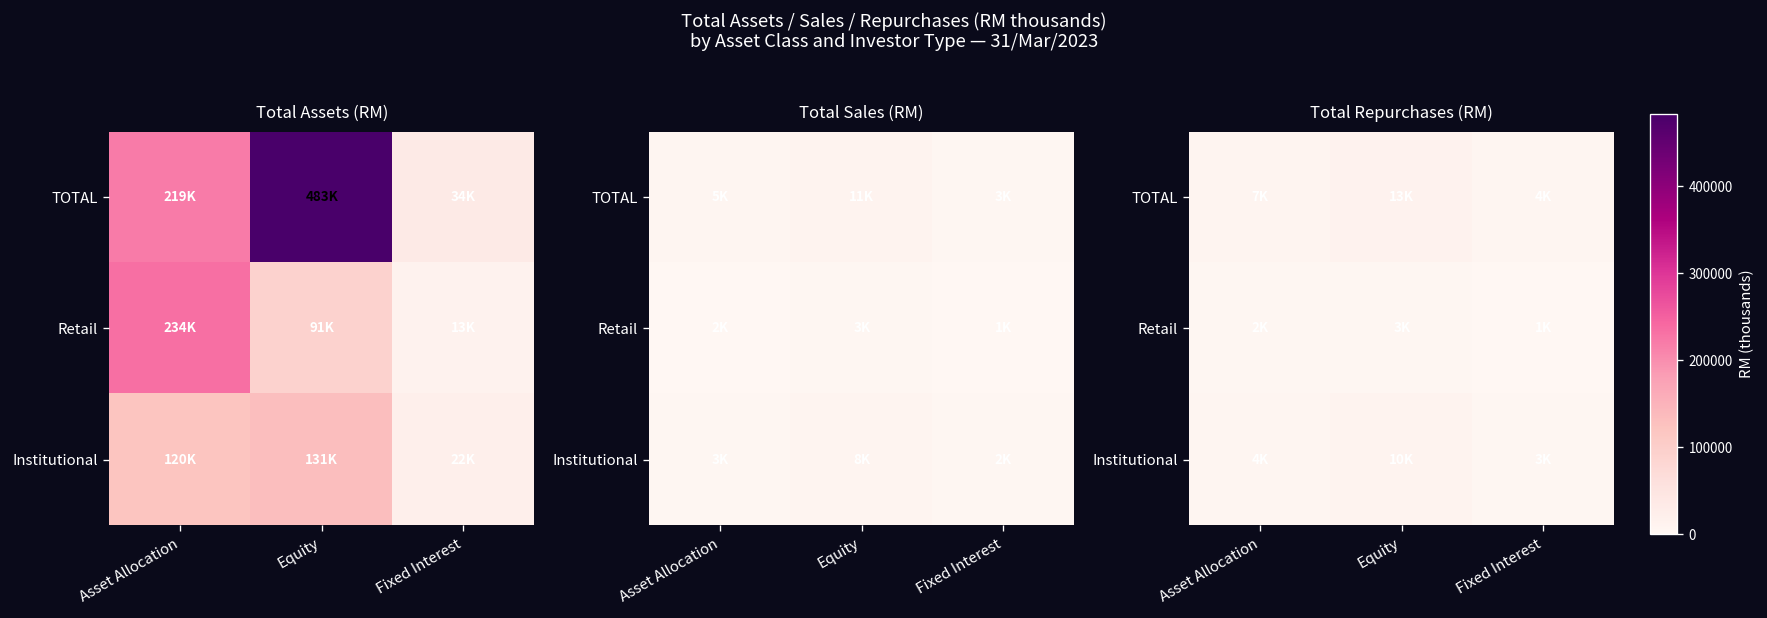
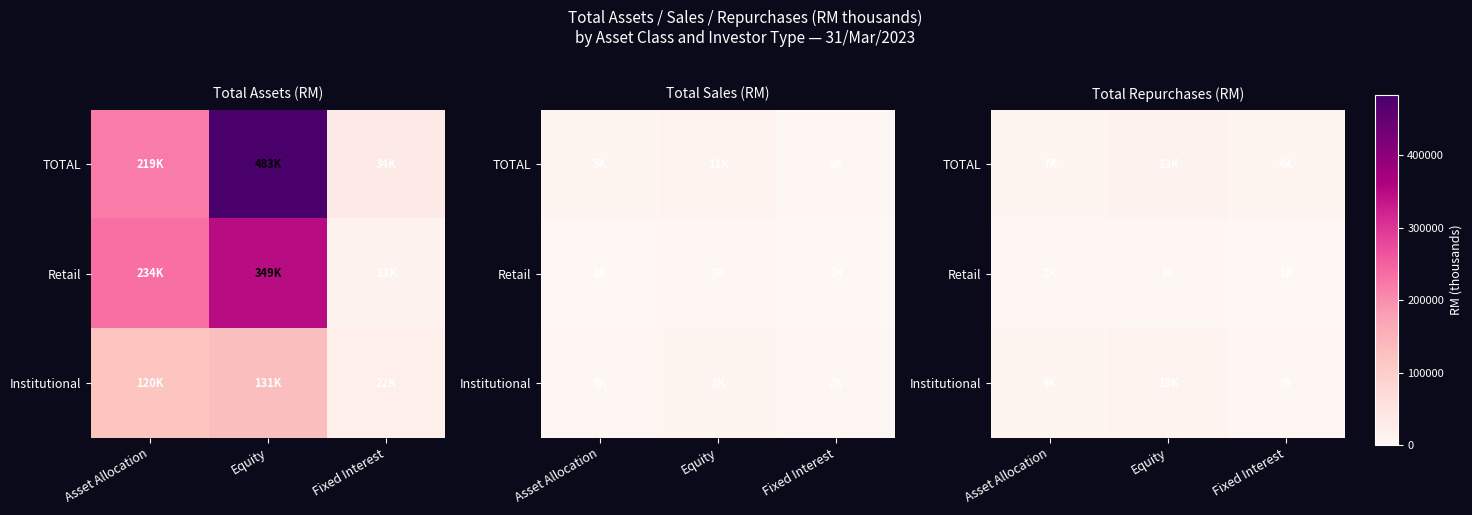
Total Assets (RM), Retail, Equity: 91K -> 349K
